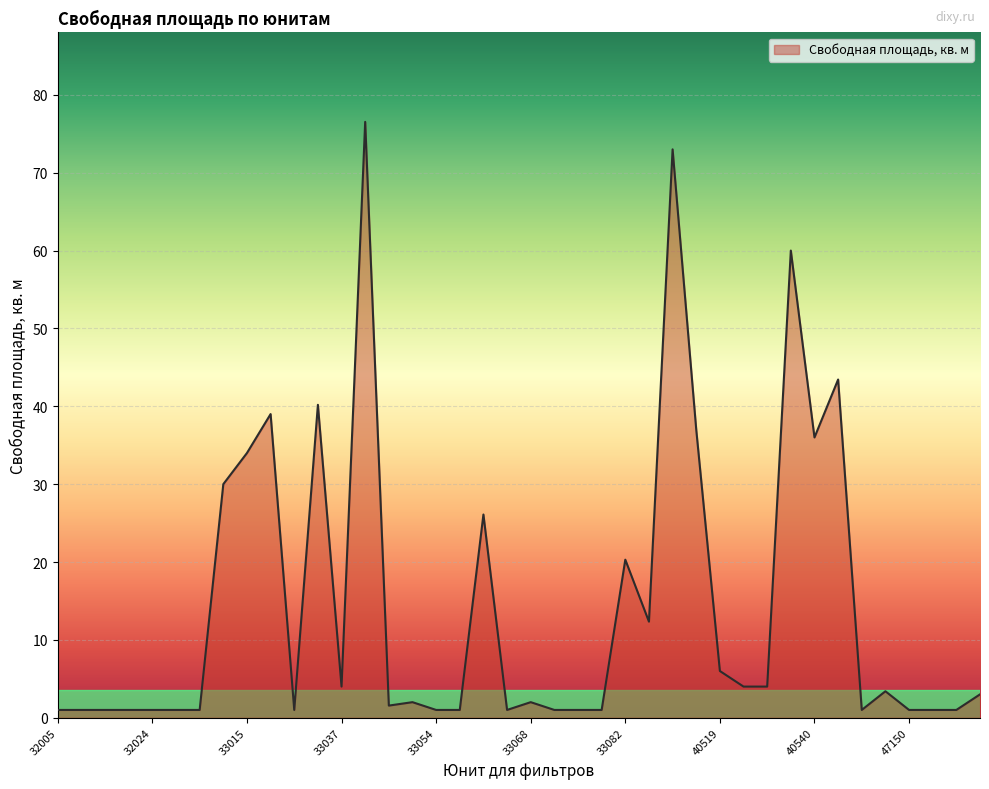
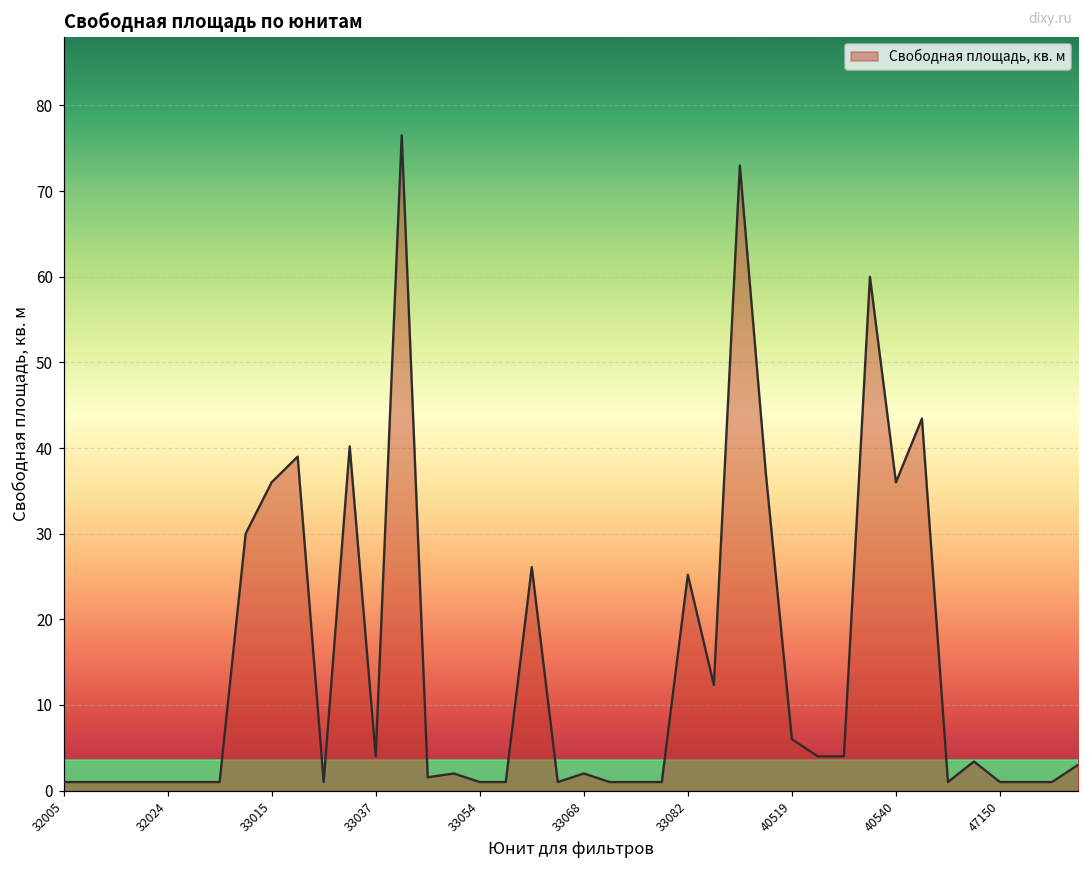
33015: 34 -> 36
33082: 20 -> 25
